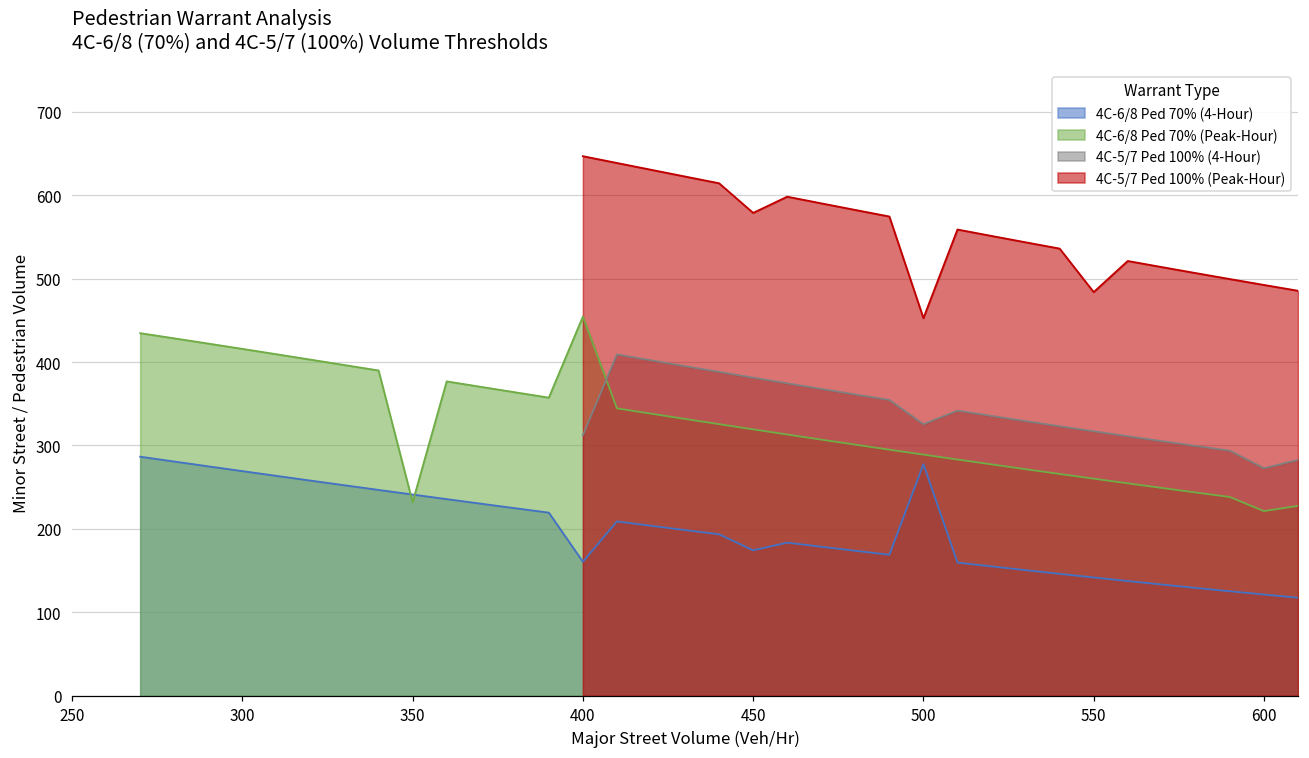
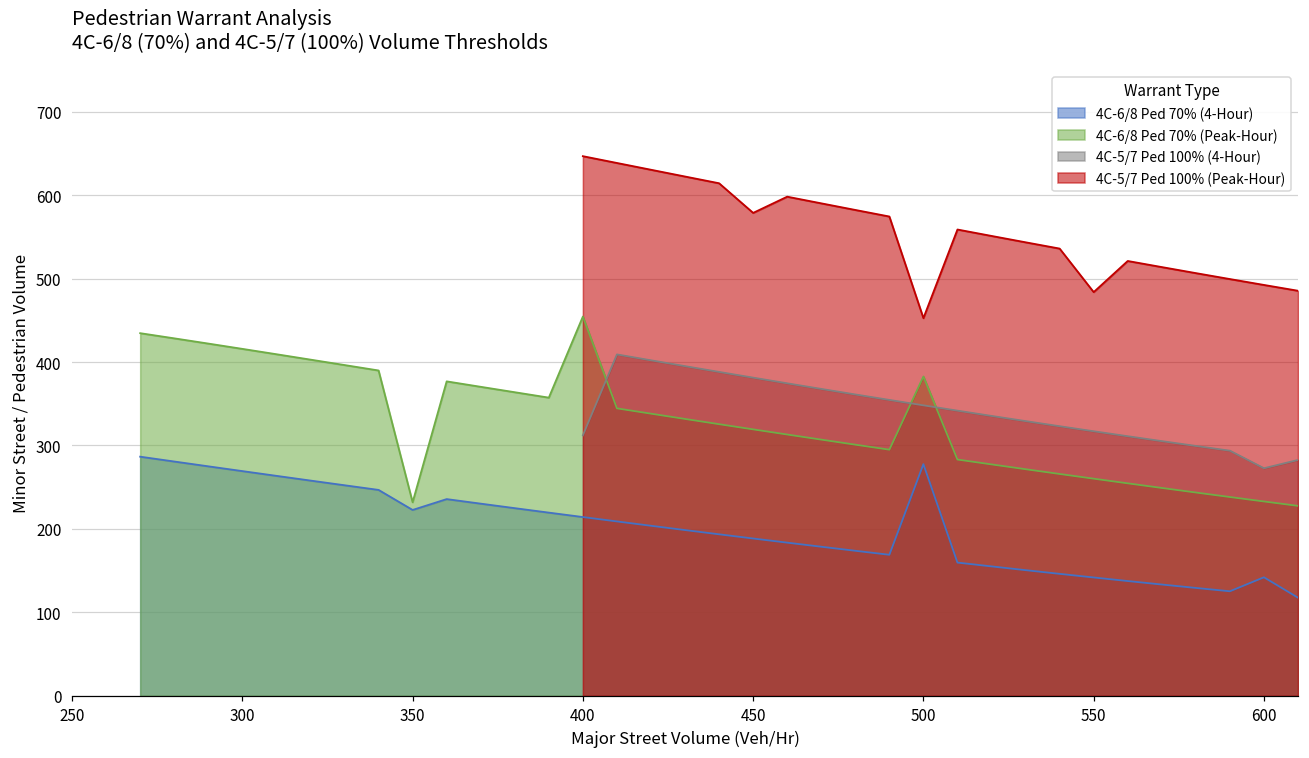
4C-6/8 Ped 70% (4-Hour), 350: 240 -> 220
4C-6/8 Ped 70% (4-Hour), 400: 160 -> 210
4C-6/8 Ped 70% (4-Hour), 450: 170 -> 190
4C-6/8 Ped 70% (Peak-Hour), 500: 290 -> 380
4C-5/7 Ped 100% (4-Hour), 500: 330 -> 350
4C-6/8 Ped 70% (4-Hour), 600: 120 -> 140
4C-6/8 Ped 70% (Peak-Hour), 600: 220 -> 230
